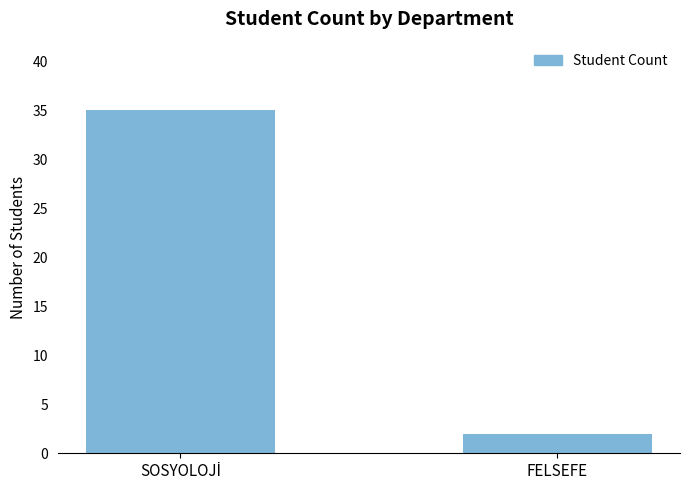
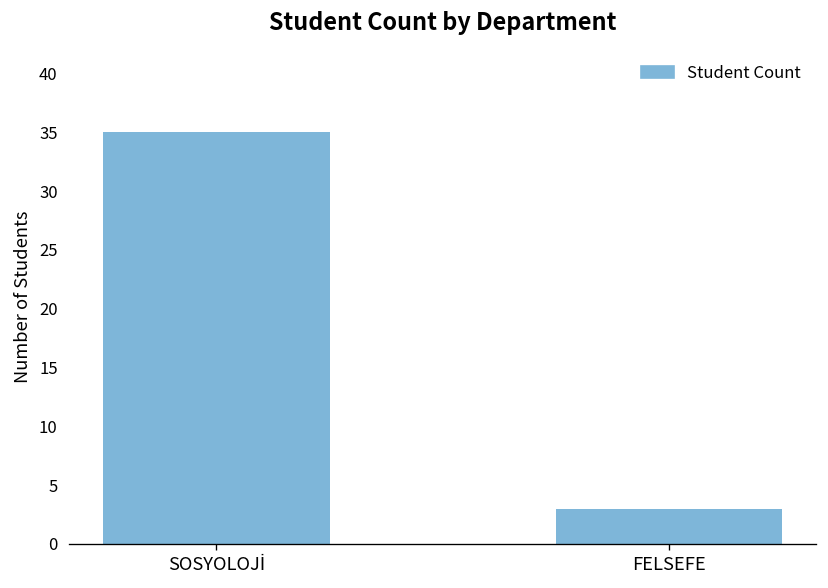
FELSEFE: 2 -> 3
